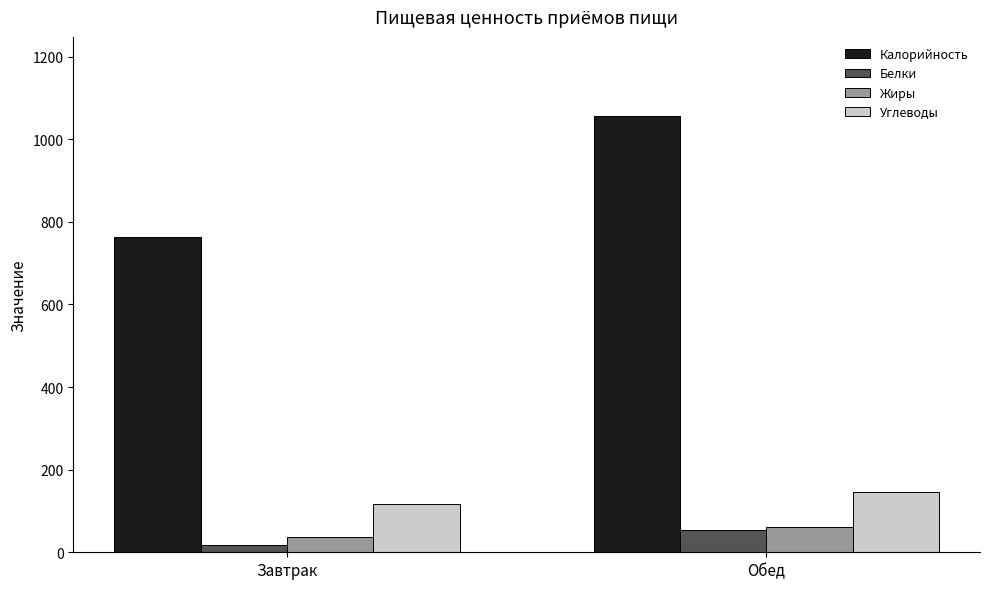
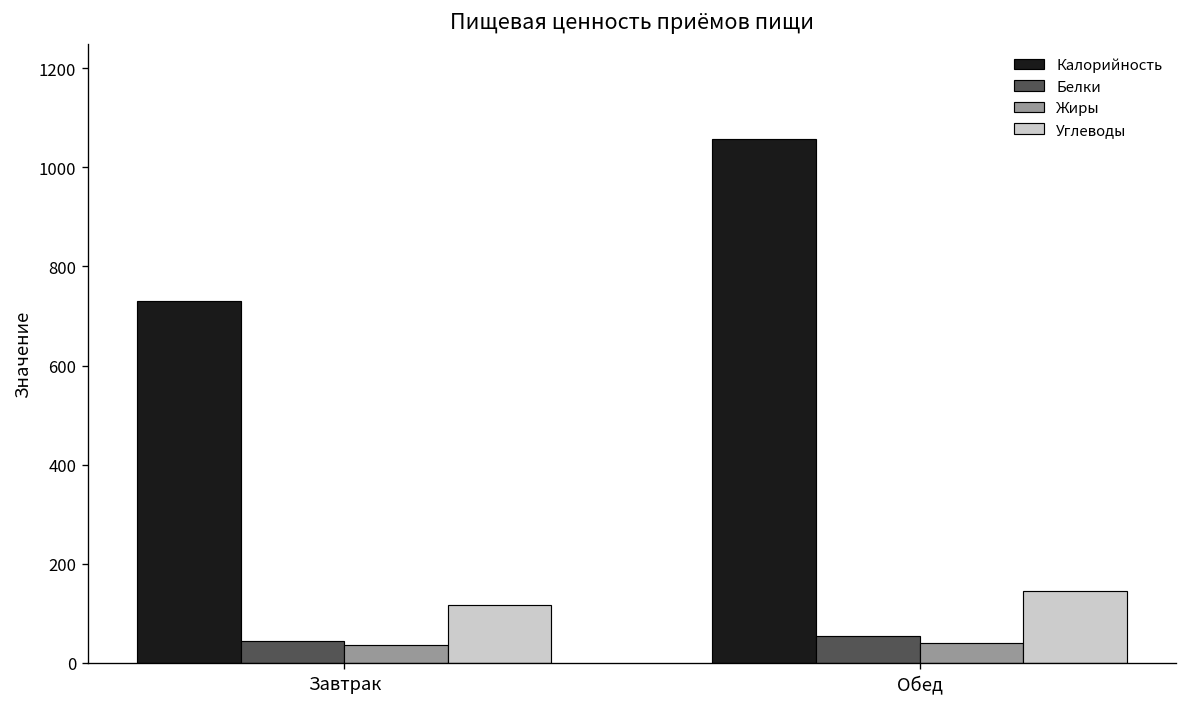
Калорийность, Завтрак: 760 -> 730
Белки, Завтрак: 20 -> 40
Жиры, Обед: 60 -> 40
